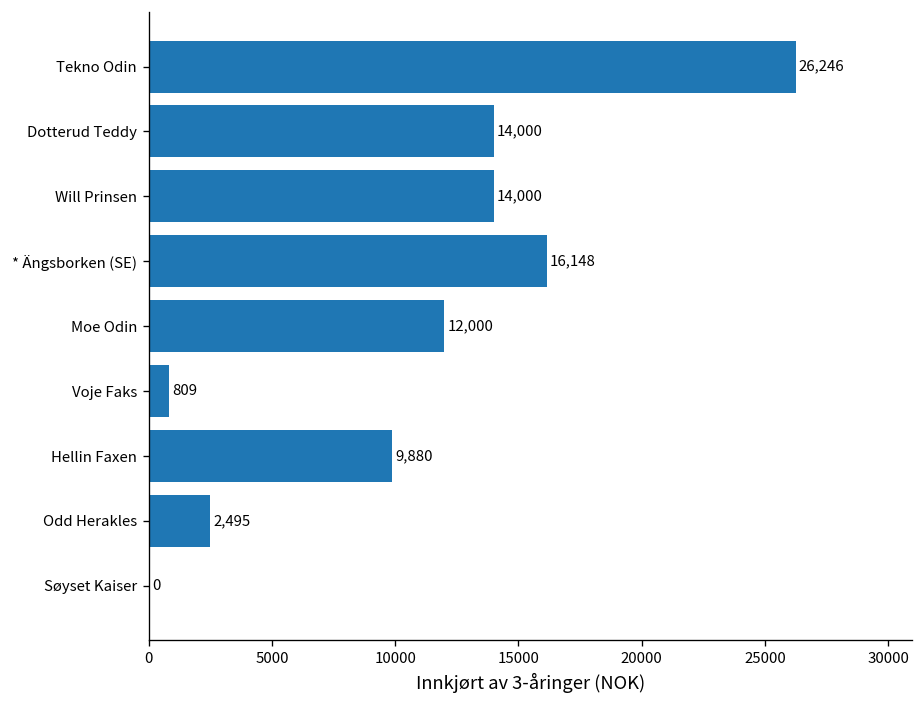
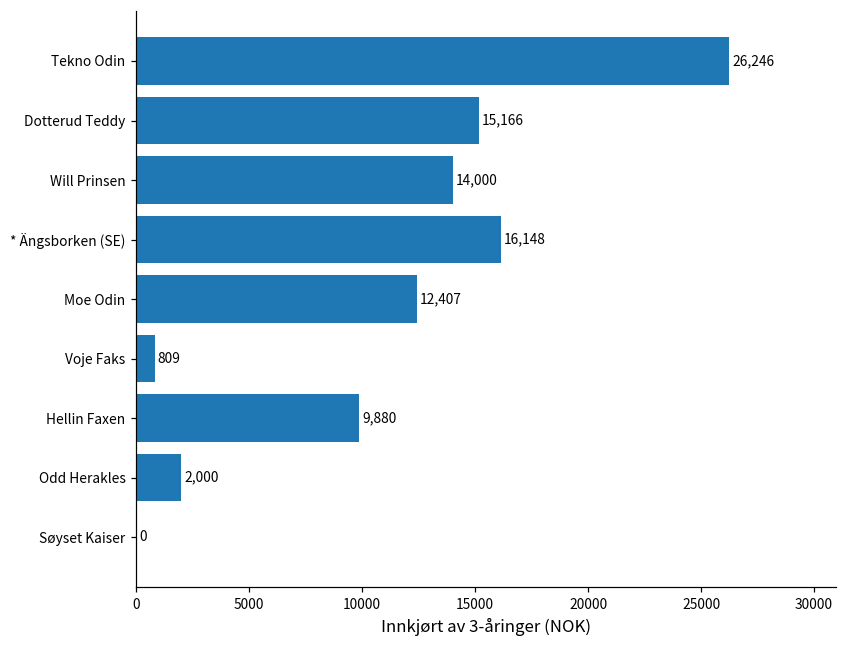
Dotterud Teddy: 14,000 -> 15,166
Moe Odin: 12,000 -> 12,407
Odd Herakles: 2,495 -> 2,000
